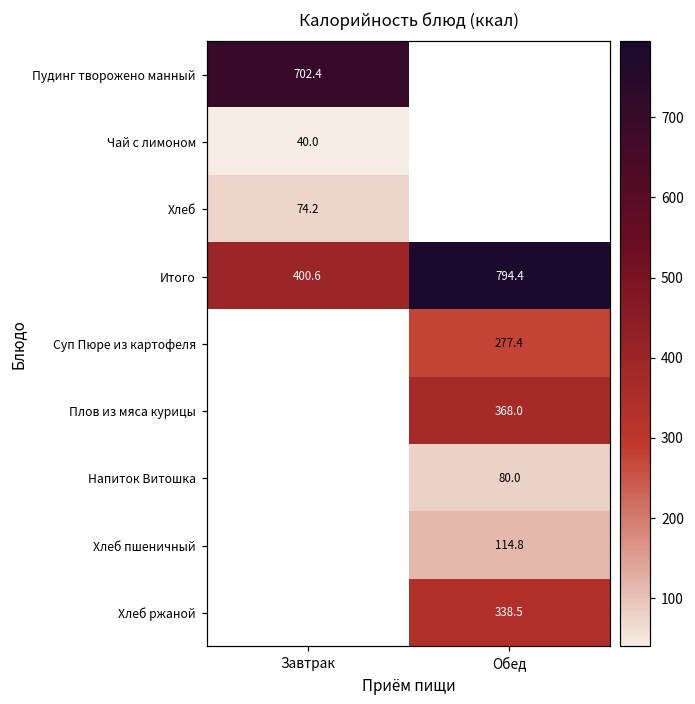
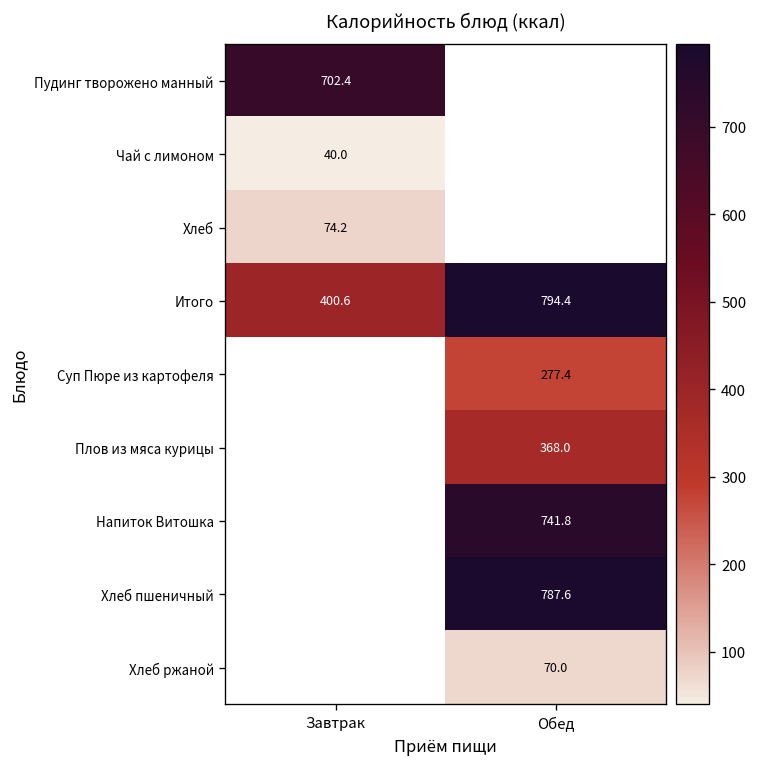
Напиток Витошка, Обед: 80.0 -> 741.8
Хлеб пшеничный, Обед: 114.8 -> 787.6
Хлеб ржаной, Обед: 338.5 -> 70.0
